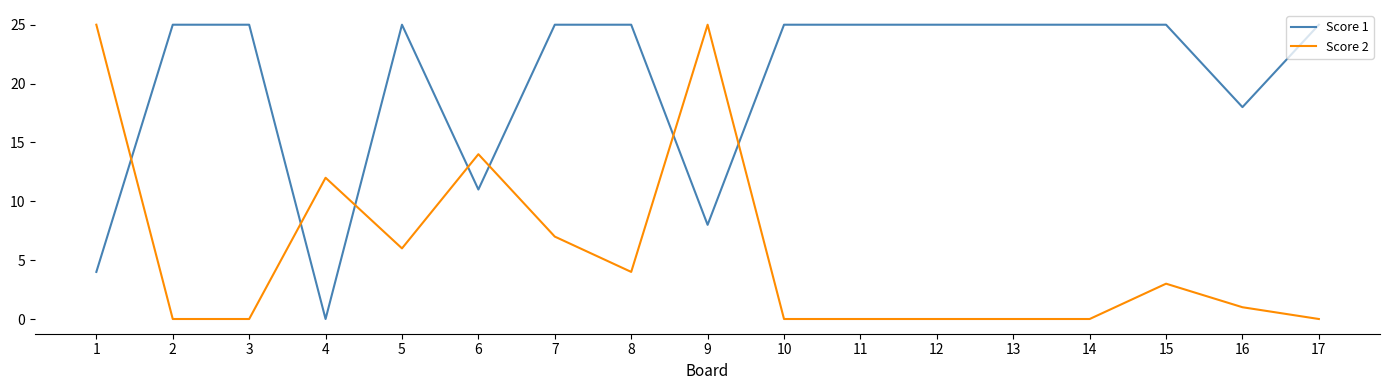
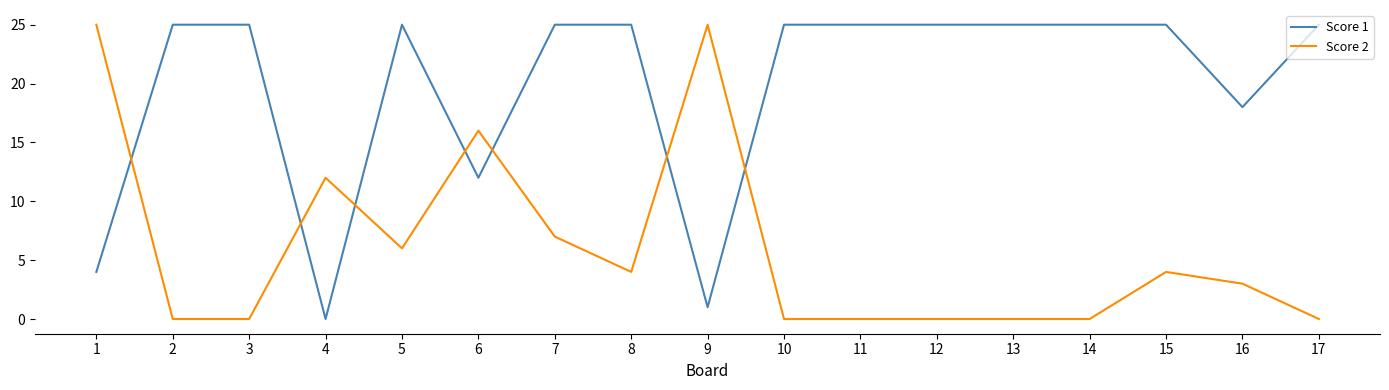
Score 1, 6: 11 -> 12
Score 2, 6: 14 -> 16
Score 1, 9: 8 -> 1
Score 2, 15: 3 -> 4
Score 2, 16: 1 -> 3
